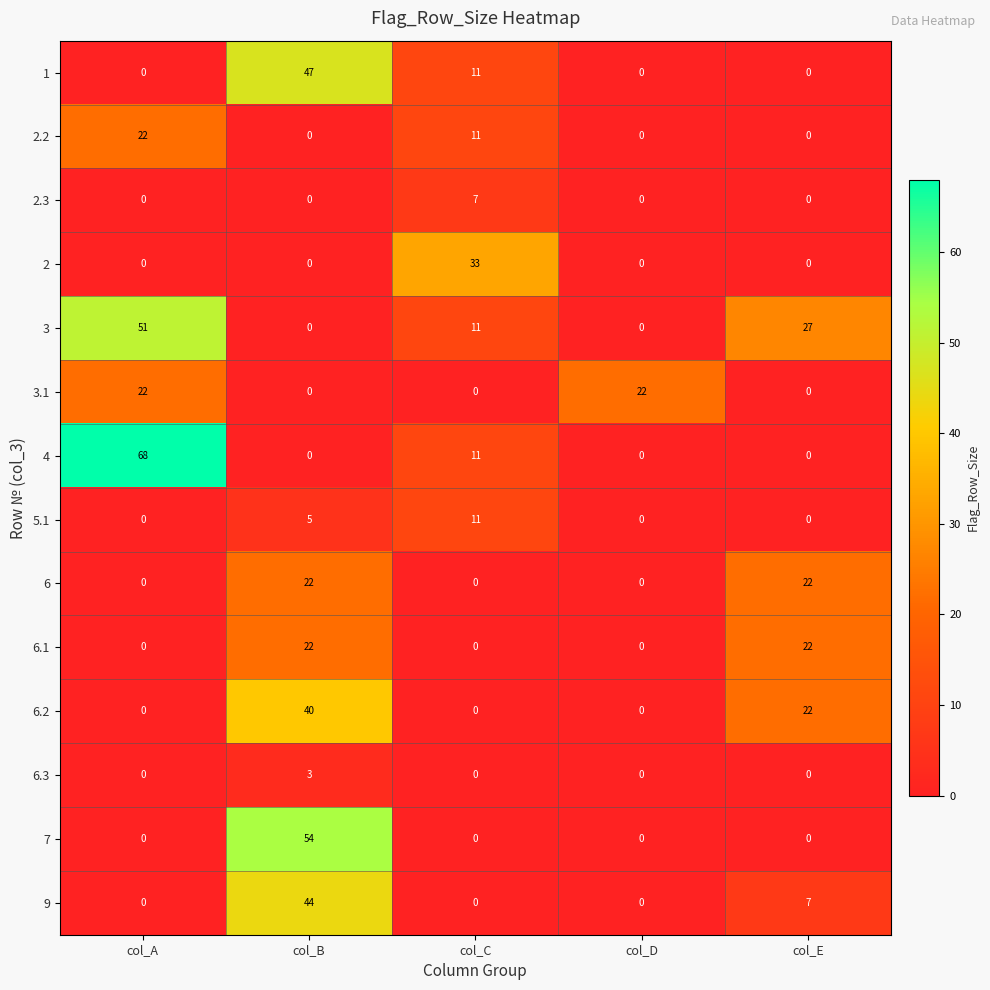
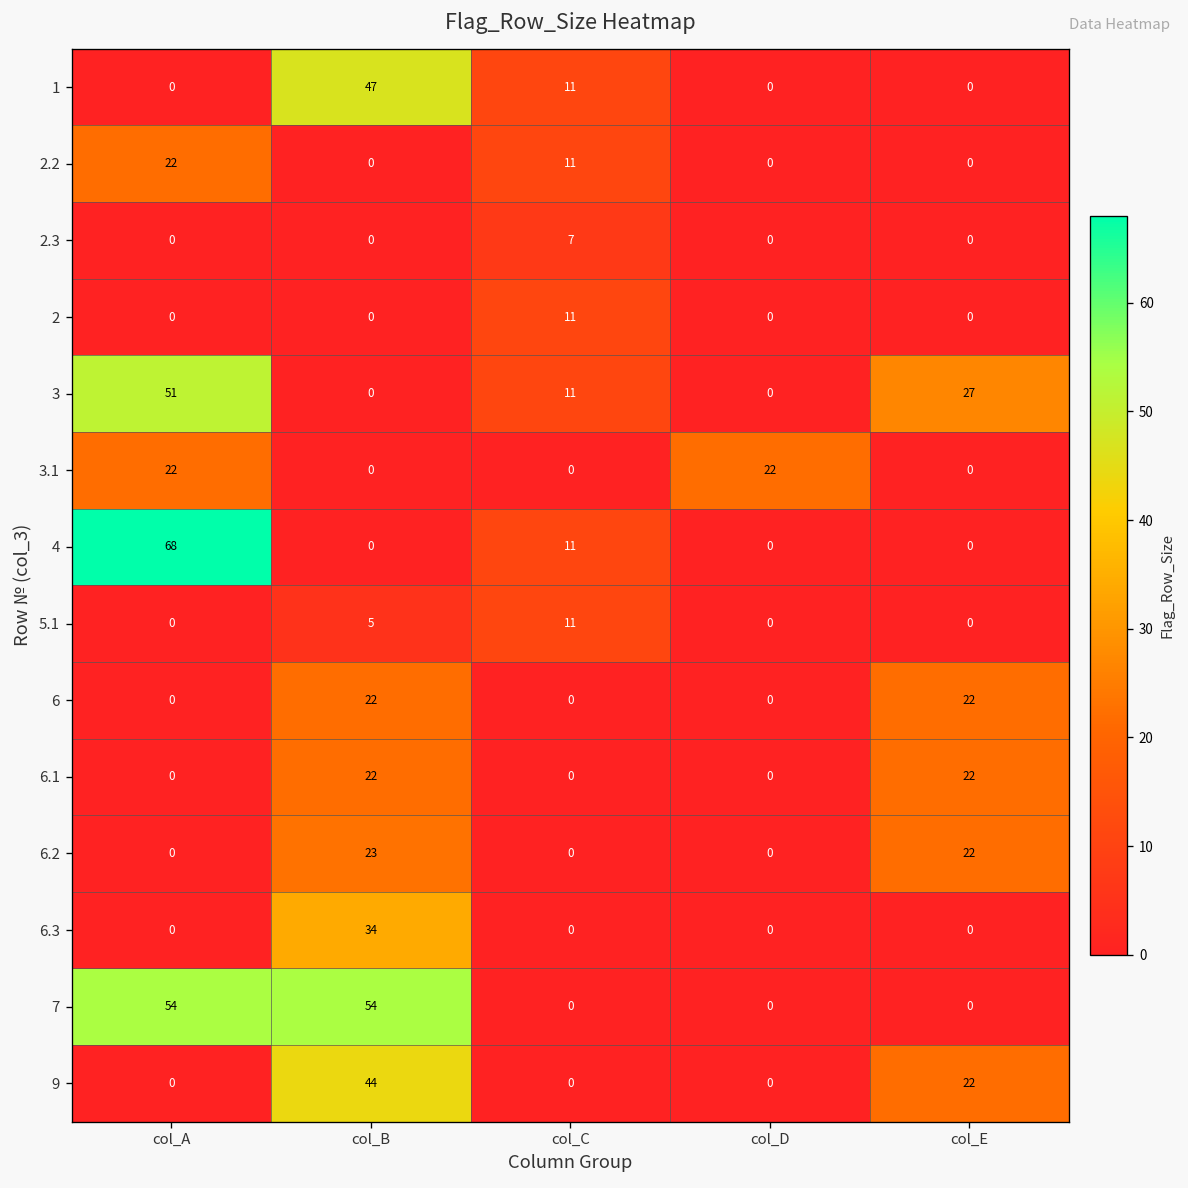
2, col_C: 33 -> 11
6.2, col_B: 40 -> 23
6.3, col_B: 3 -> 34
7, col_A: 0 -> 54
9, col_E: 7 -> 22
